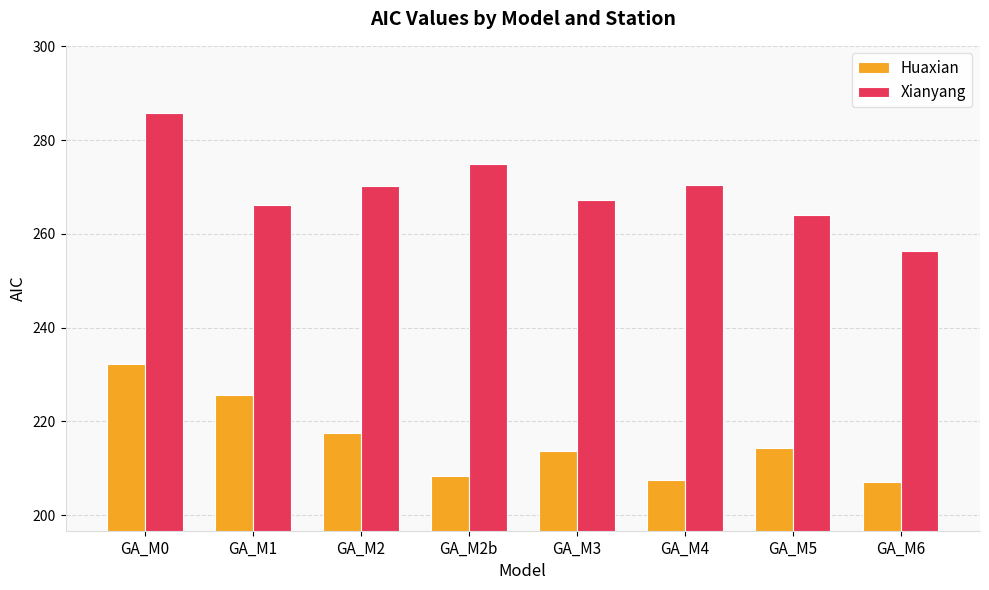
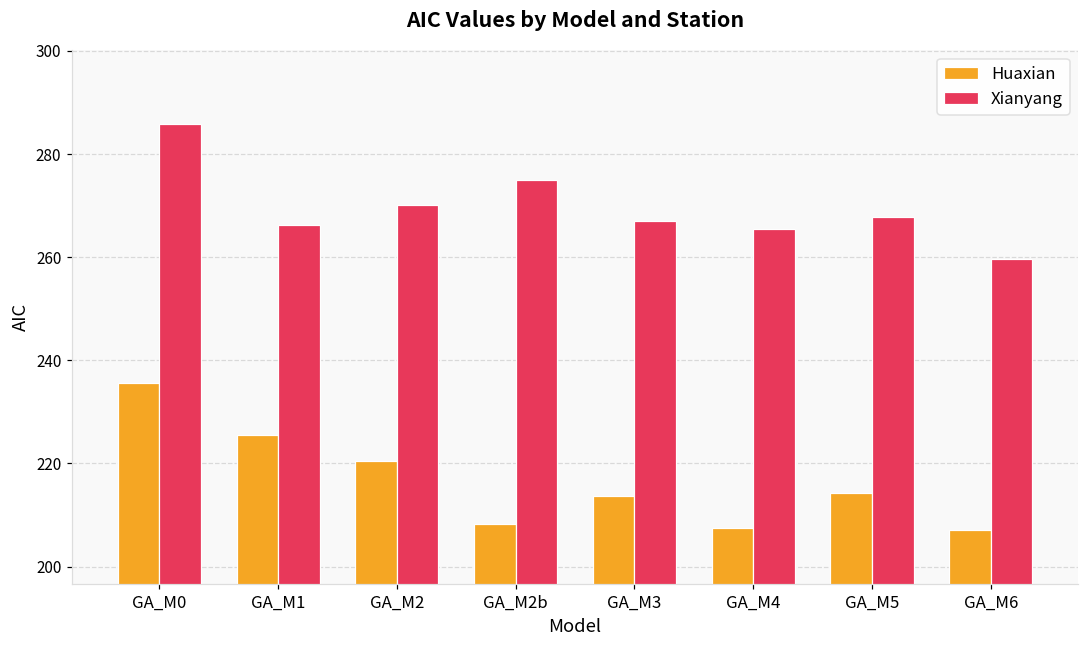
Huaxian, GA_M0: 232 -> 236
Huaxian, GA_M2: 217 -> 220
Xianyang, GA_M4: 270 -> 265
Xianyang, GA_M5: 264 -> 268
Xianyang, GA_M6: 256 -> 260
